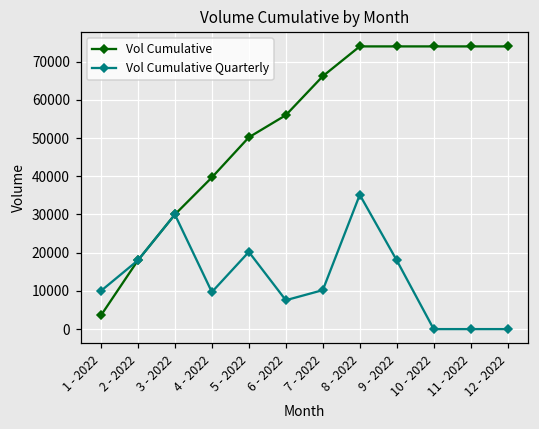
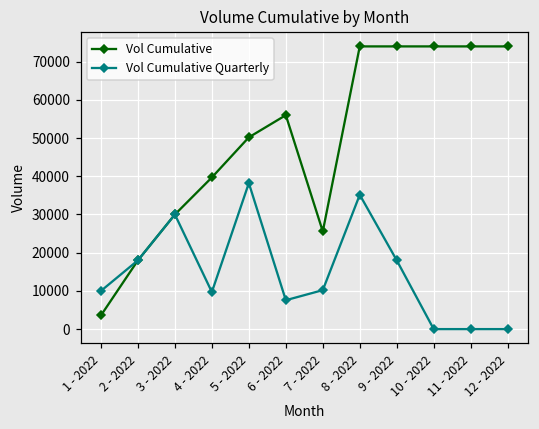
Vol Cumulative Quarterly, 5 - 2022: 20000 -> 38000
Vol Cumulative, 7 - 2022: 66000 -> 26000
